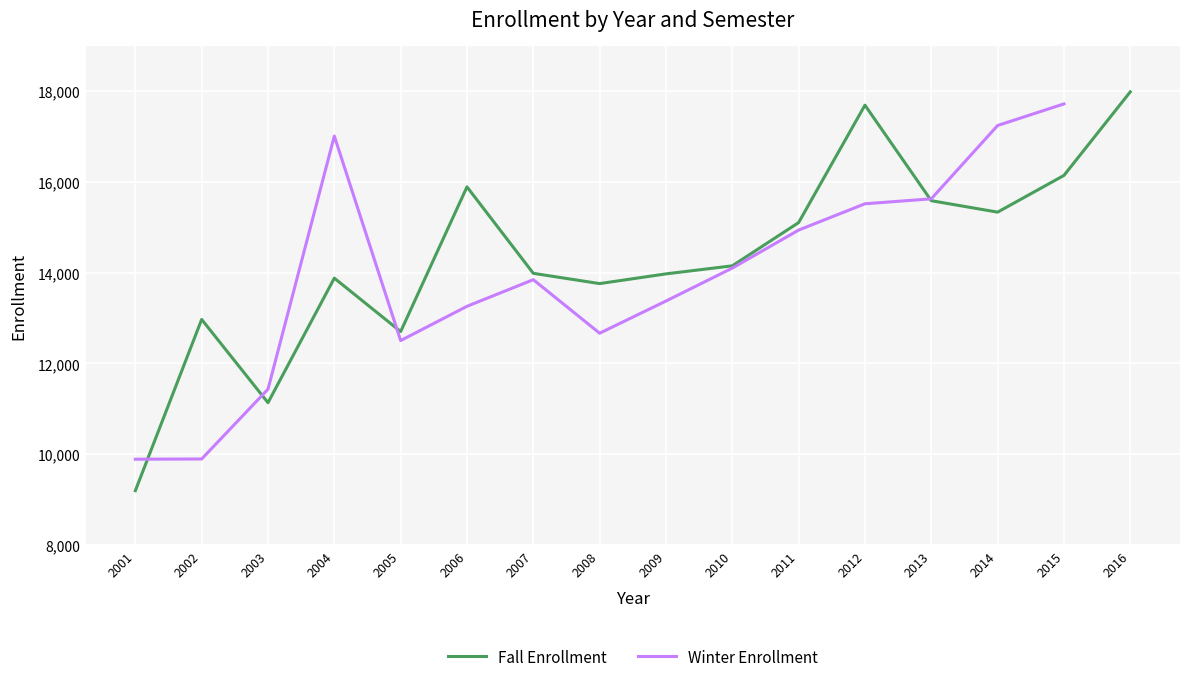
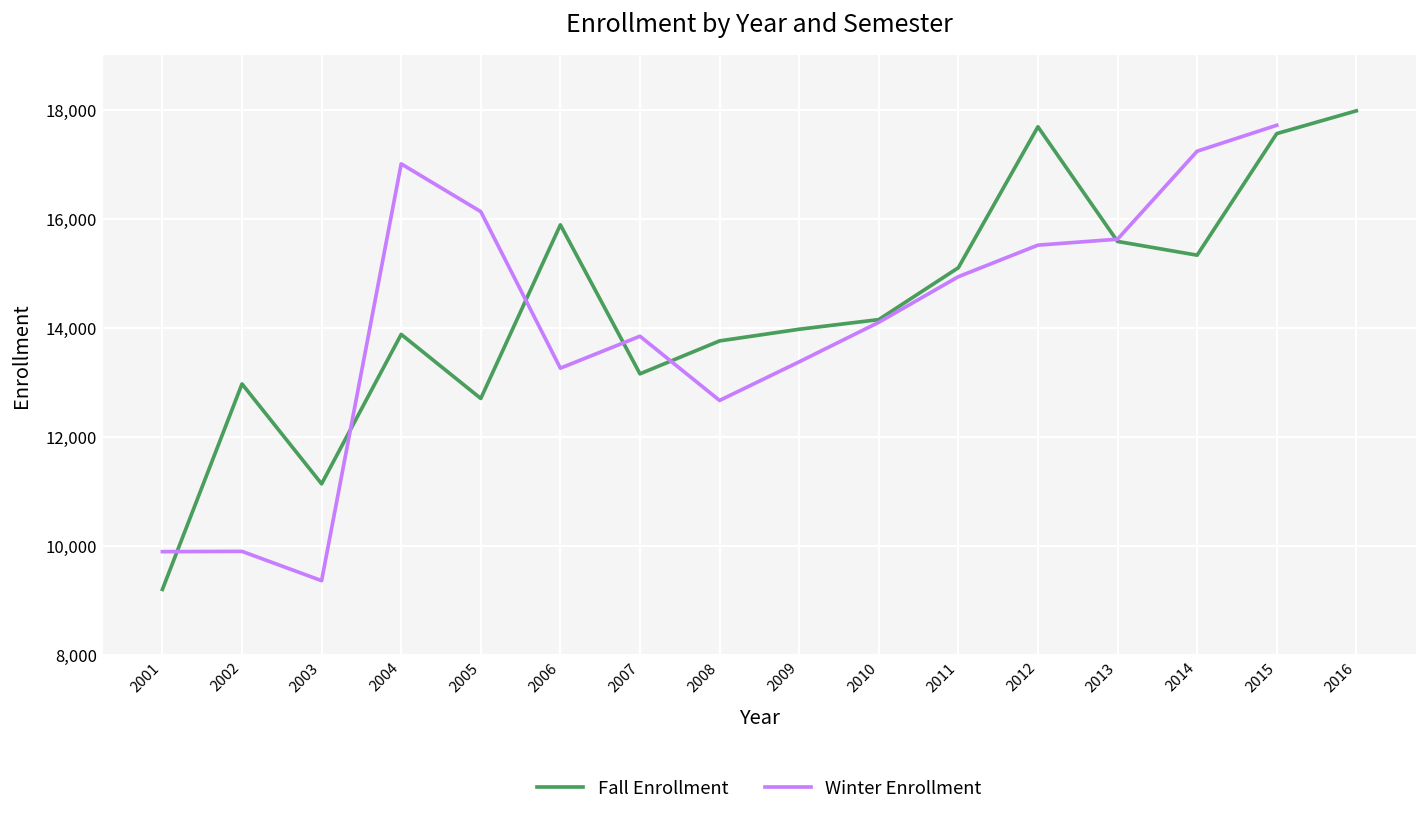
Winter Enrollment, 2003: 11,400 -> 9,400
Winter Enrollment, 2005: 12,500 -> 16,100
Fall Enrollment, 2007: 14,000 -> 13,200
Fall Enrollment, 2015: 16,100 -> 17,600
